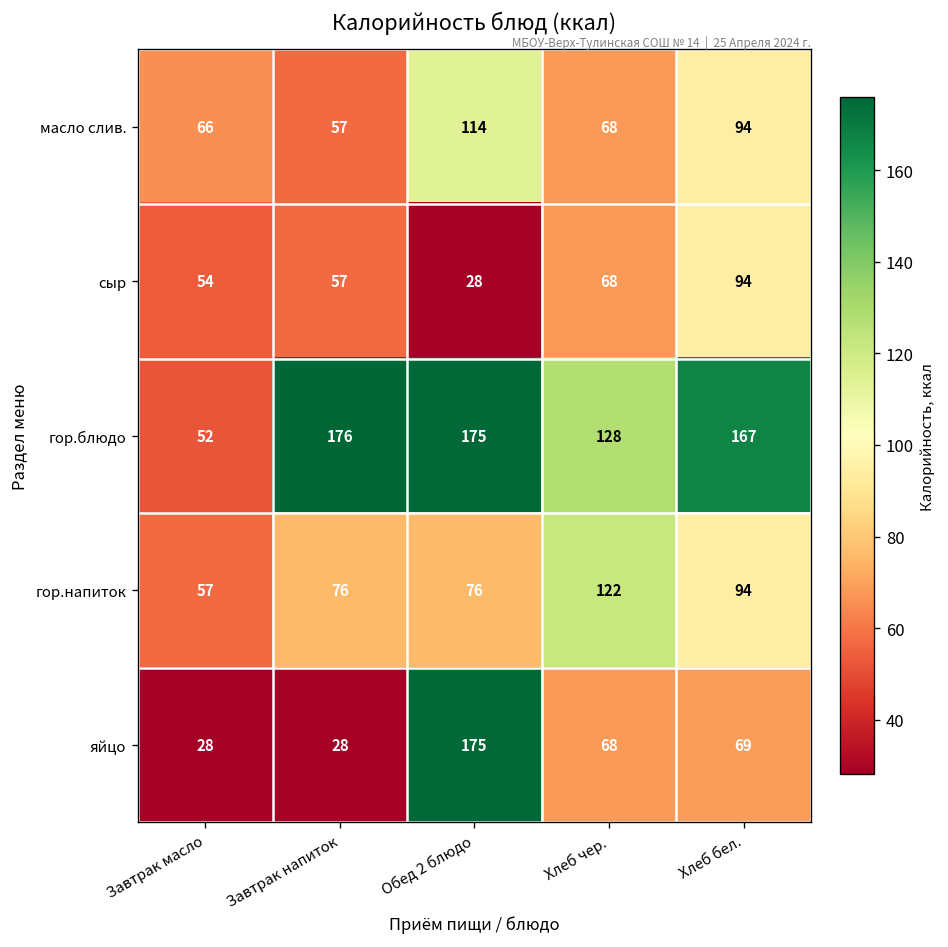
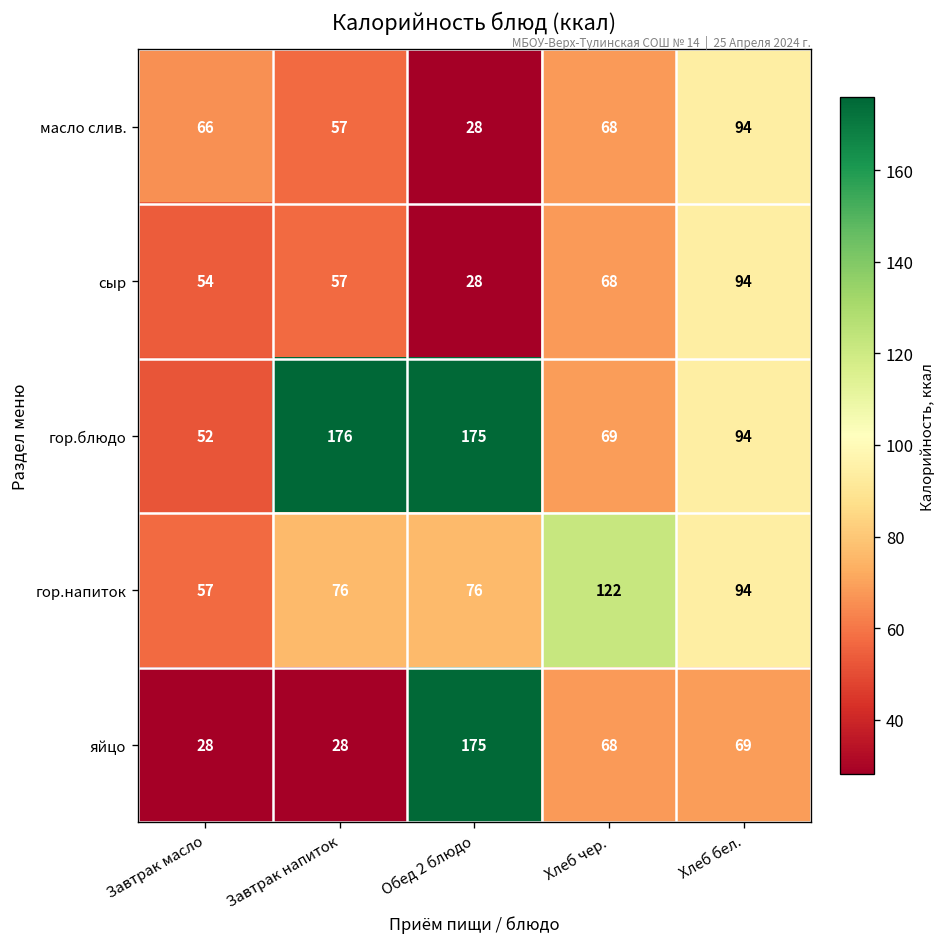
масло слив., Обед 2 блюдо: 114 -> 28
гор.блюдо, Хлеб чер.: 128 -> 69
гор.блюдо, Хлеб бел.: 167 -> 94
